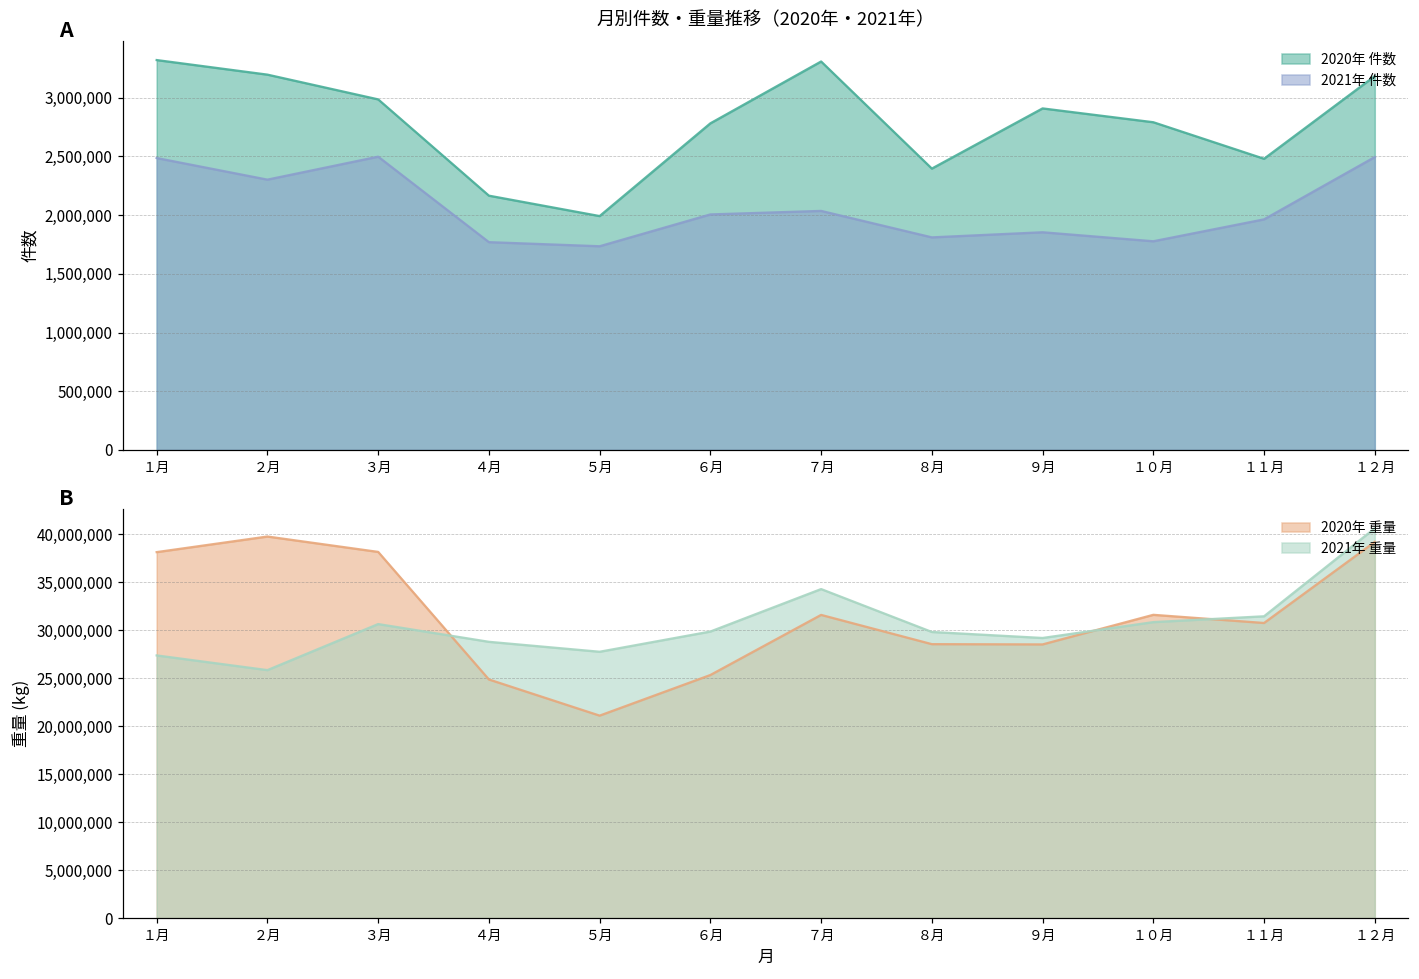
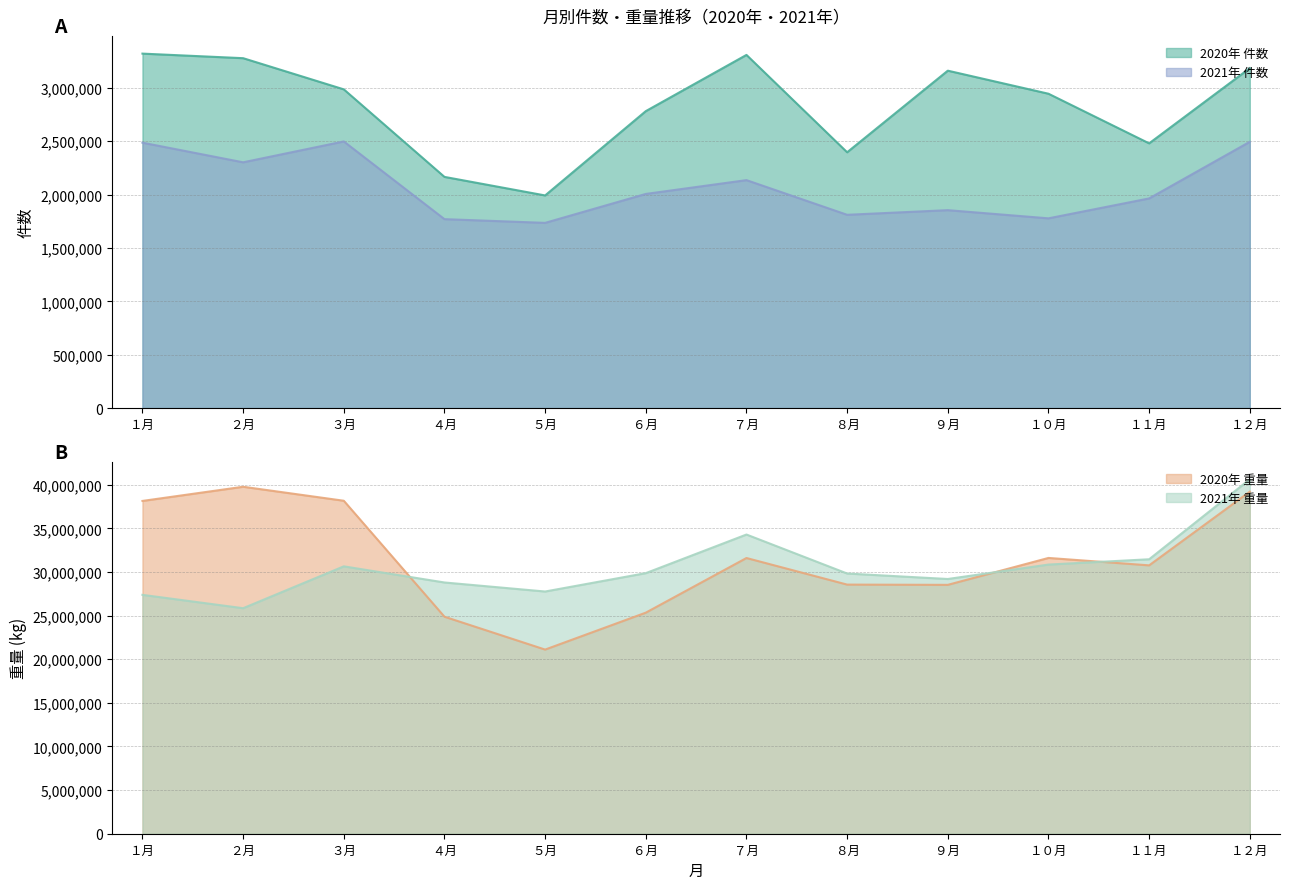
月別件数・重量推移（2020年・2021年）, 2020年 件数, ２月: 3,200,000 -> 3,280,000
月別件数・重量推移（2020年・2021年）, 2021年 件数, ７月: 2,040,000 -> 2,140,000
月別件数・重量推移（2020年・2021年）, 2020年 件数, ９月: 2,910,000 -> 3,160,000
月別件数・重量推移（2020年・2021年）, 2020年 件数, １０月: 2,790,000 -> 2,950,000
